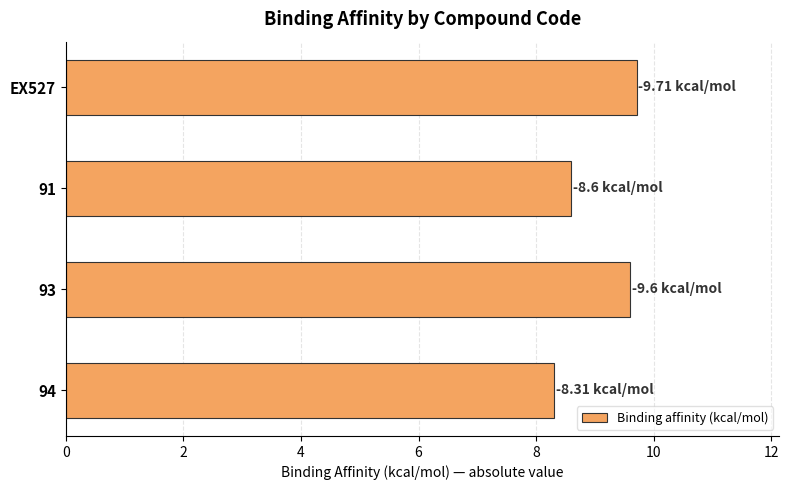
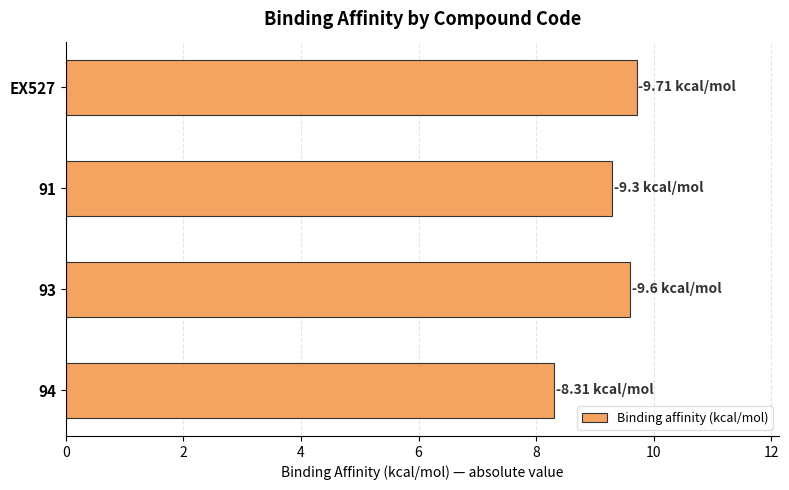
91: -8.6 -> -9.3
